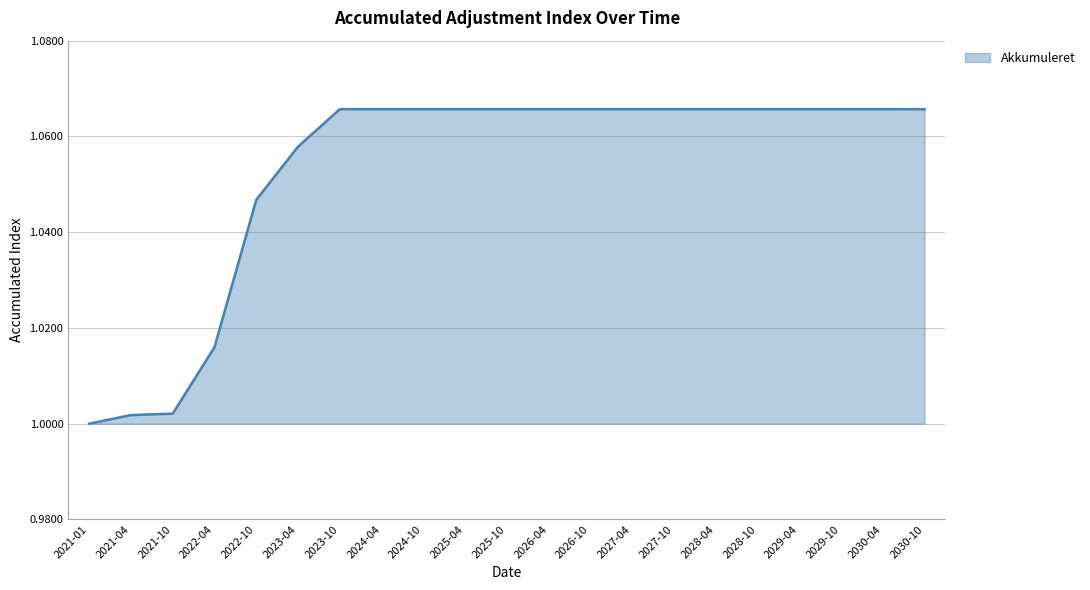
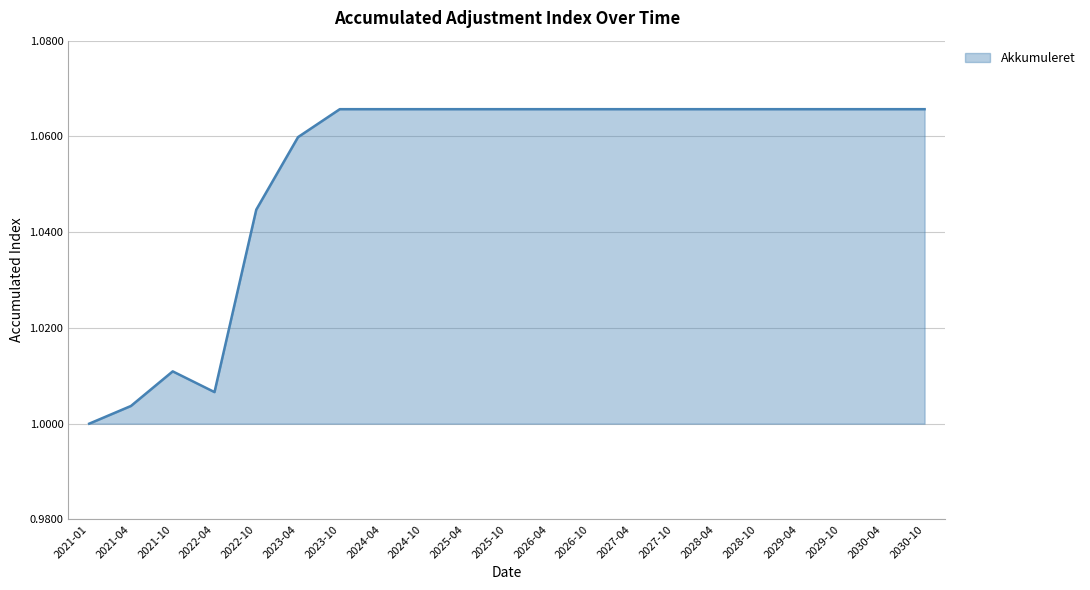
2021-04: 1.002 -> 1.004
2021-10: 1.002 -> 1.011
2022-04: 1.016 -> 1.007
2022-10: 1.047 -> 1.045
2023-04: 1.058 -> 1.060
